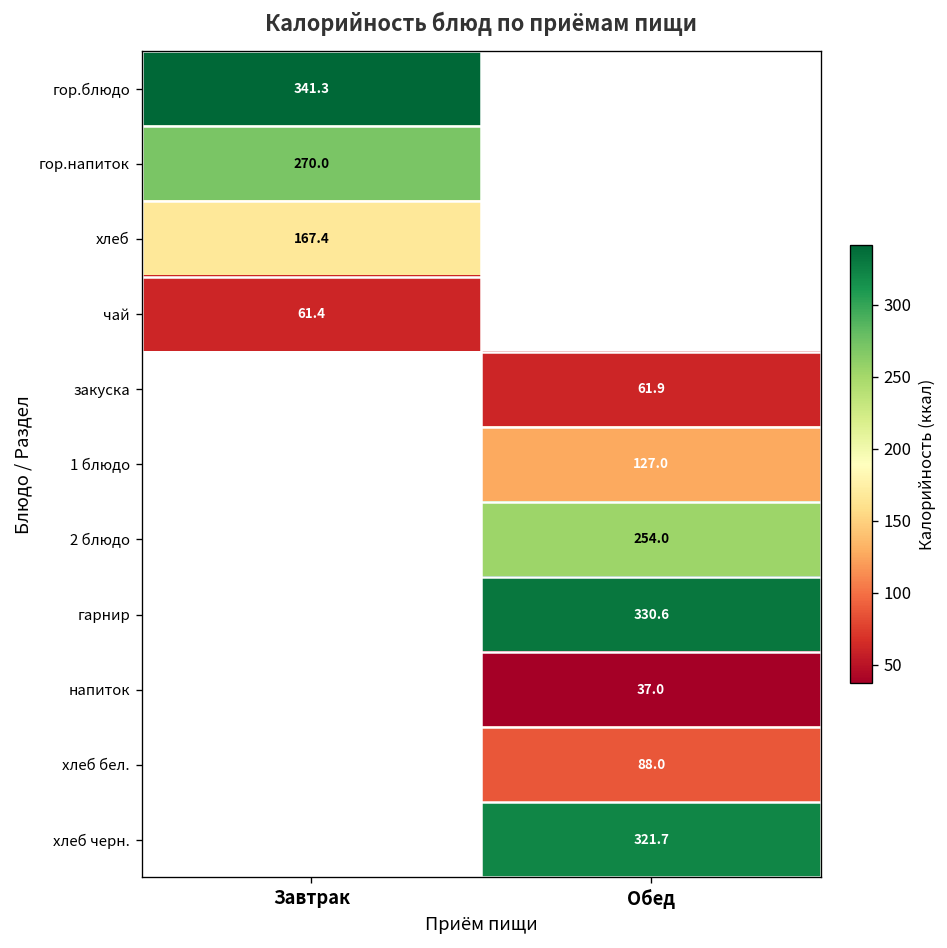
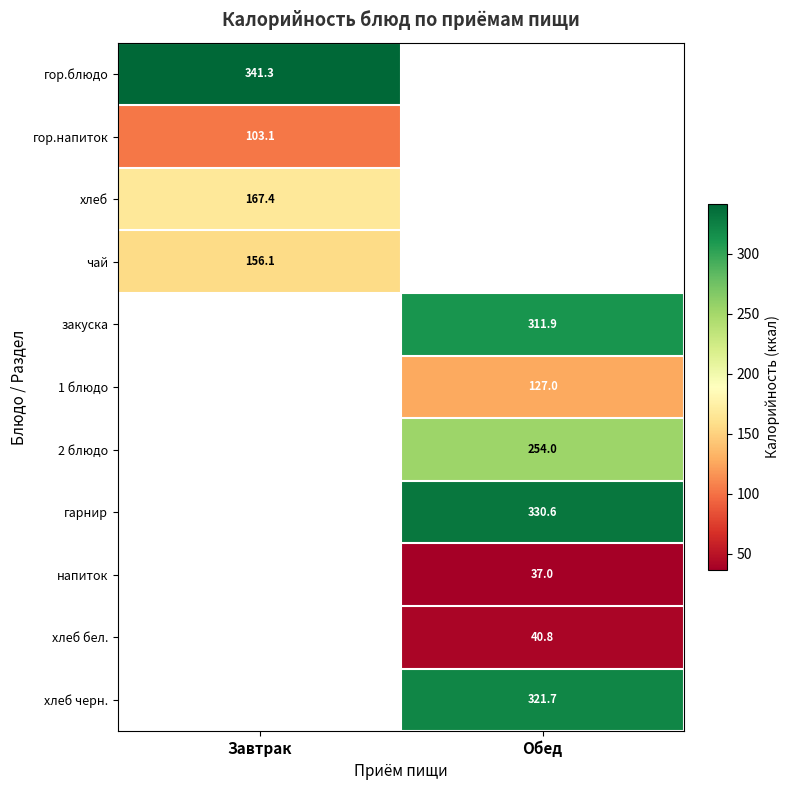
гор.напиток, Завтрак: 270.0 -> 103.1
чай, Завтрак: 61.4 -> 156.1
закуска, Обед: 61.9 -> 311.9
хлеб бел., Обед: 88.0 -> 40.8
